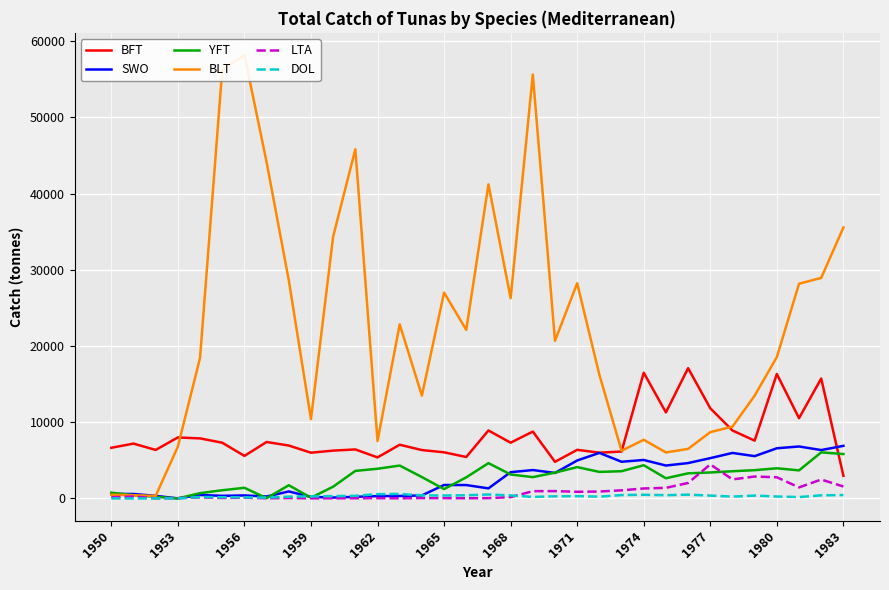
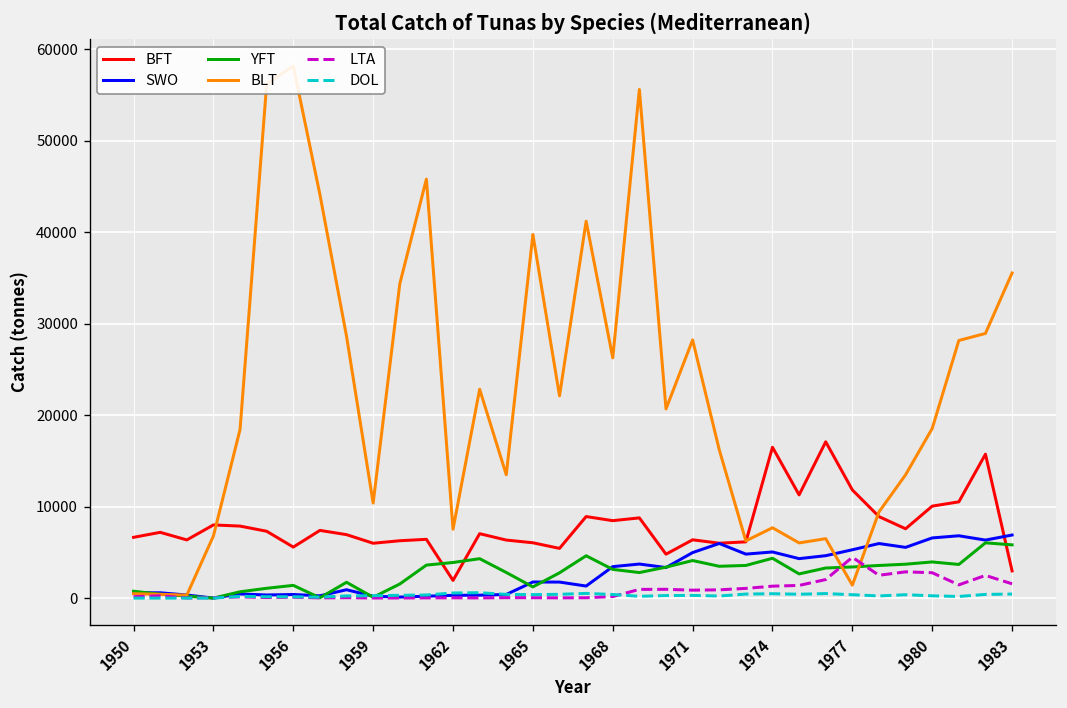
BFT, 1962: 5000 -> 2000
BLT, 1965: 27000 -> 40000
BFT, 1968: 7000 -> 8000
BLT, 1977: 9000 -> 1000
BFT, 1980: 16000 -> 10000
